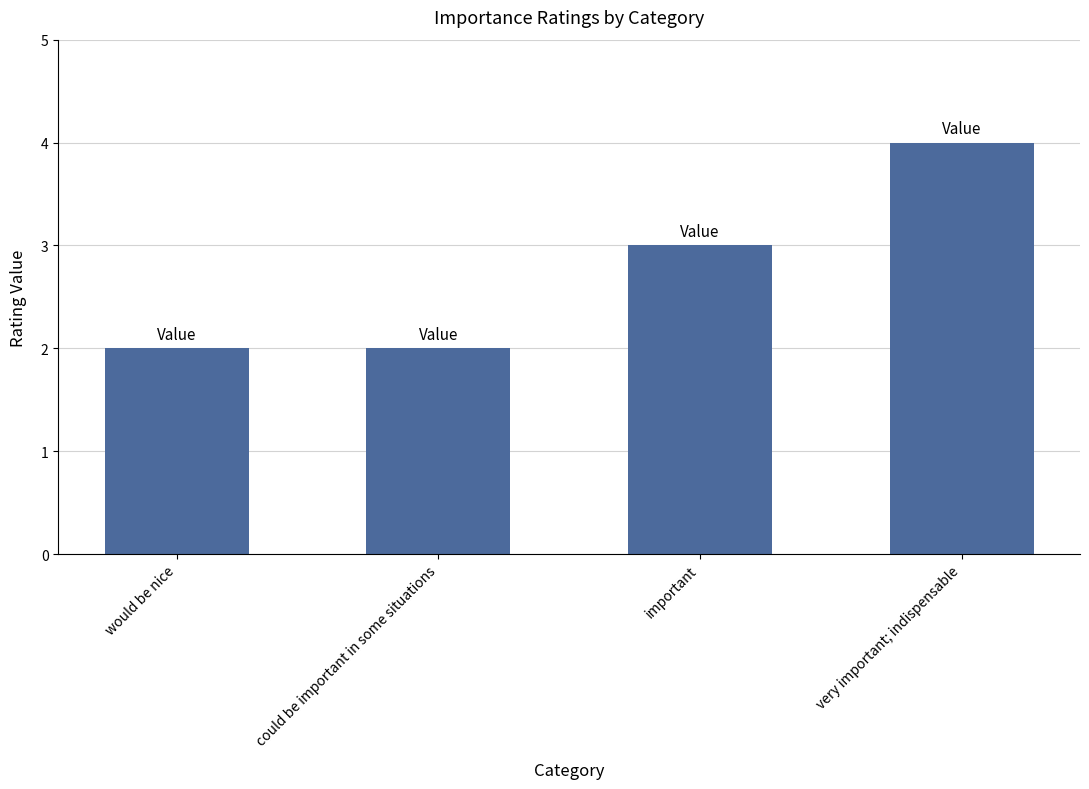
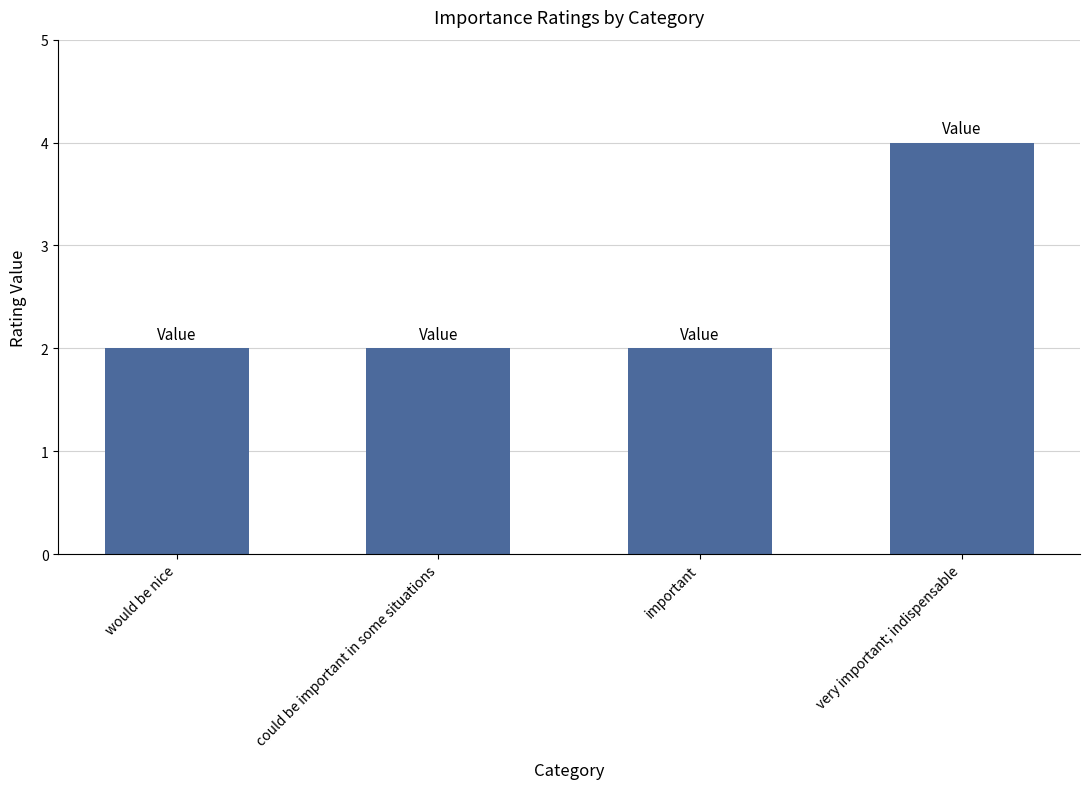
important: 3 -> 2
